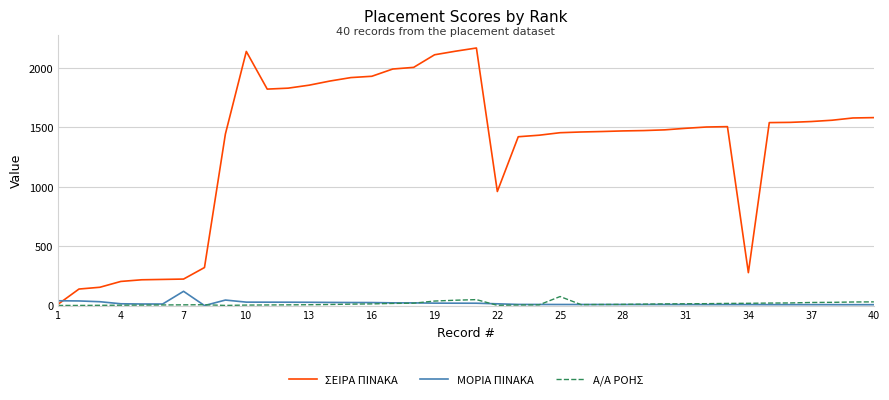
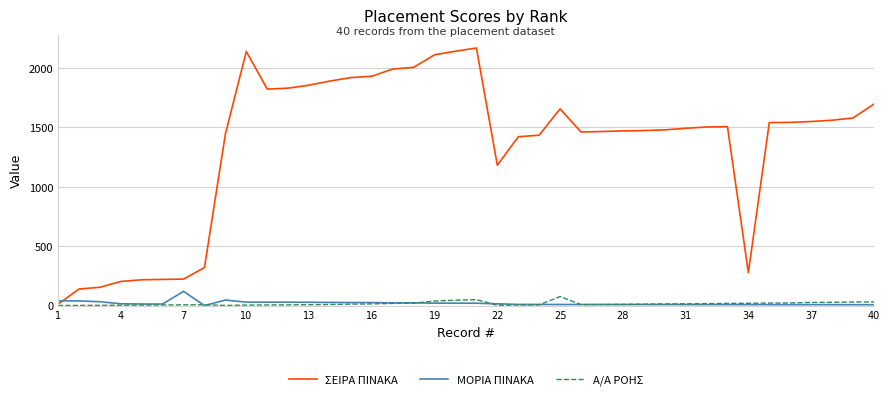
ΣΕΙΡΑ ΠΙΝΑΚΑ, 22: 960 -> 1180
ΣΕΙΡΑ ΠΙΝΑΚΑ, 25: 1460 -> 1660
ΣΕΙΡΑ ΠΙΝΑΚΑ, 40: 1580 -> 1700
